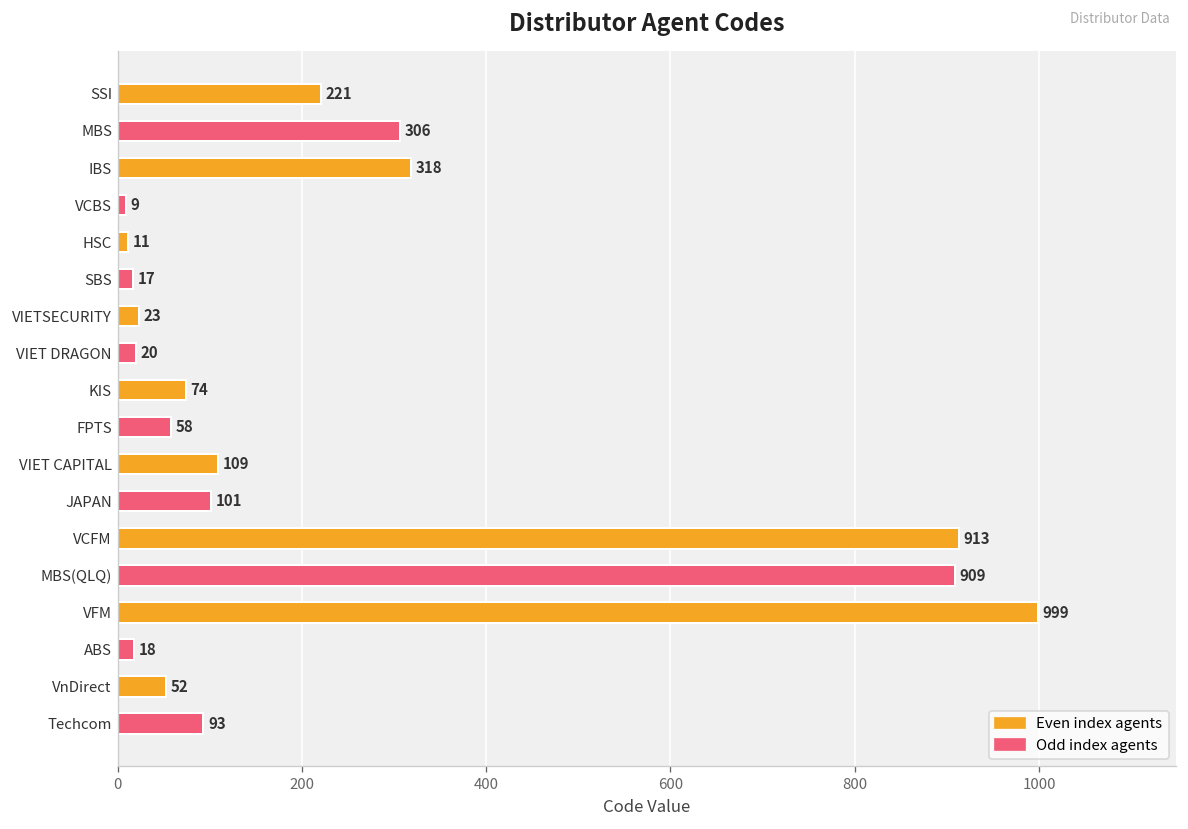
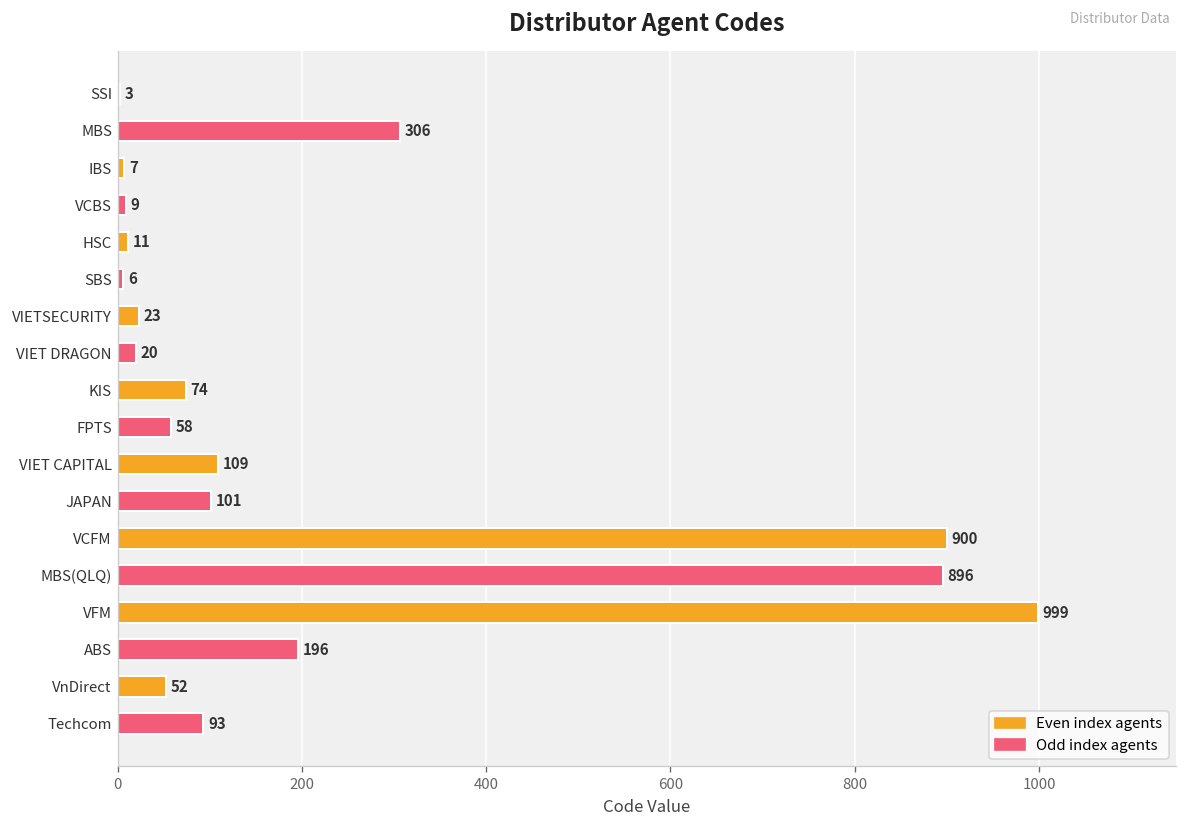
SSI: 221 -> 3
IBS: 318 -> 7
SBS: 17 -> 6
VCFM: 913 -> 900
MBS(QLQ): 909 -> 896
ABS: 18 -> 196
